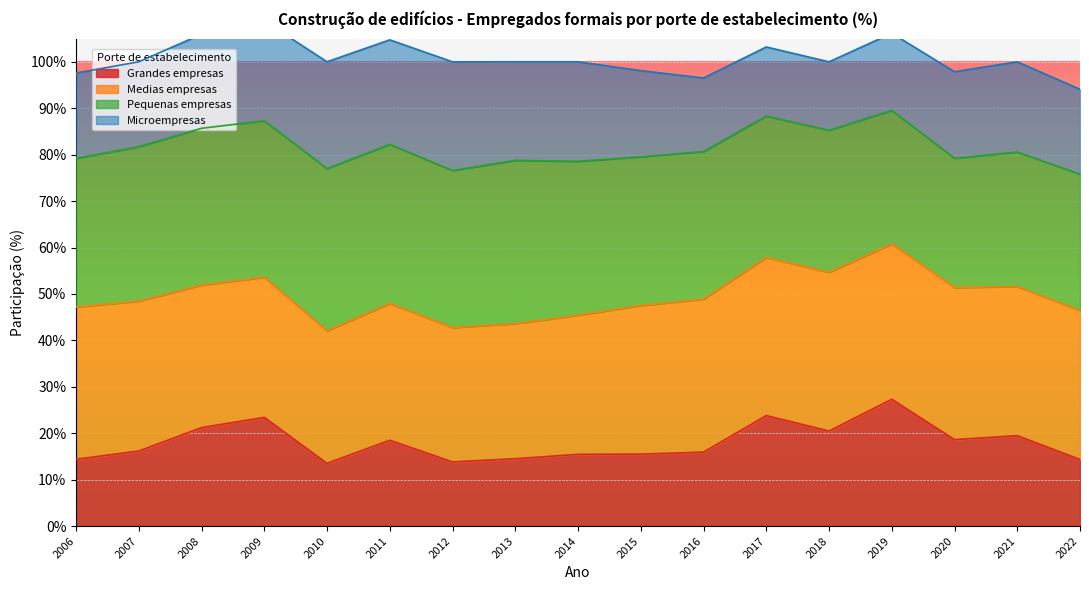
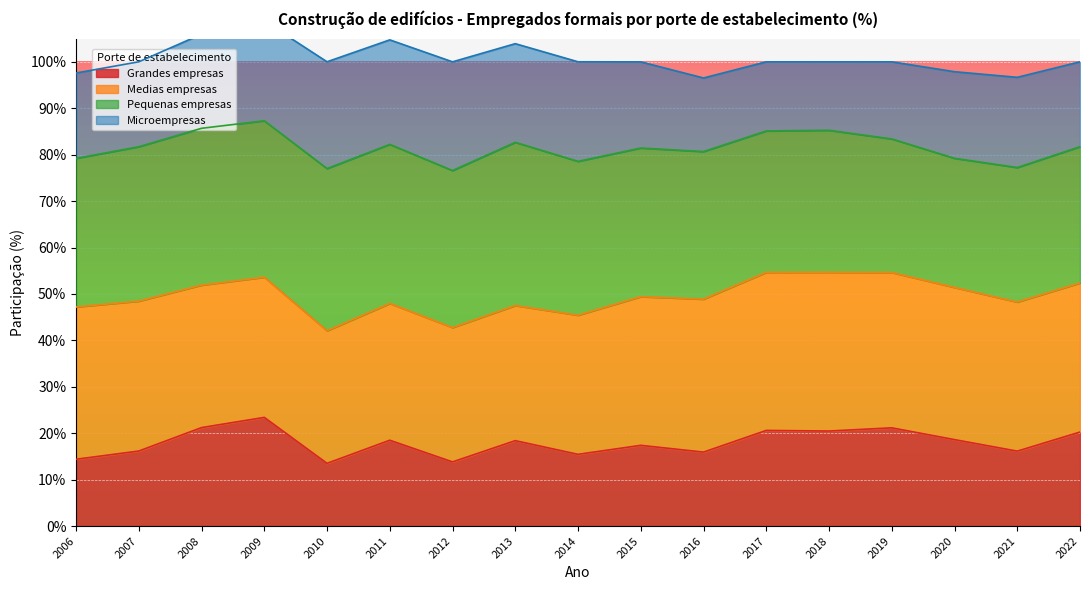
Grandes empresas, 2013: 15% -> 18%
Grandes empresas, 2015: 16% -> 17%
Grandes empresas, 2017: 24% -> 21%
Grandes empresas, 2019: 27% -> 21%
Grandes empresas, 2021: 19% -> 16%
Grandes empresas, 2022: 14% -> 20%
